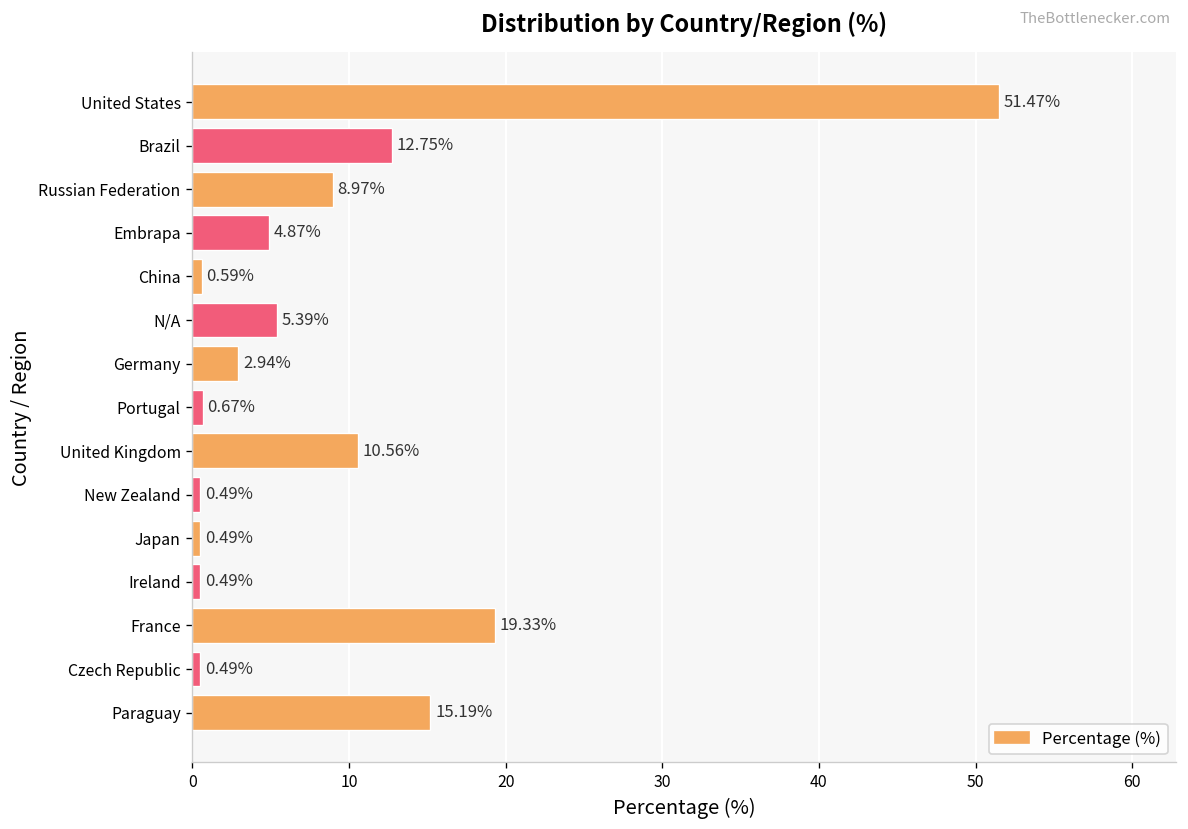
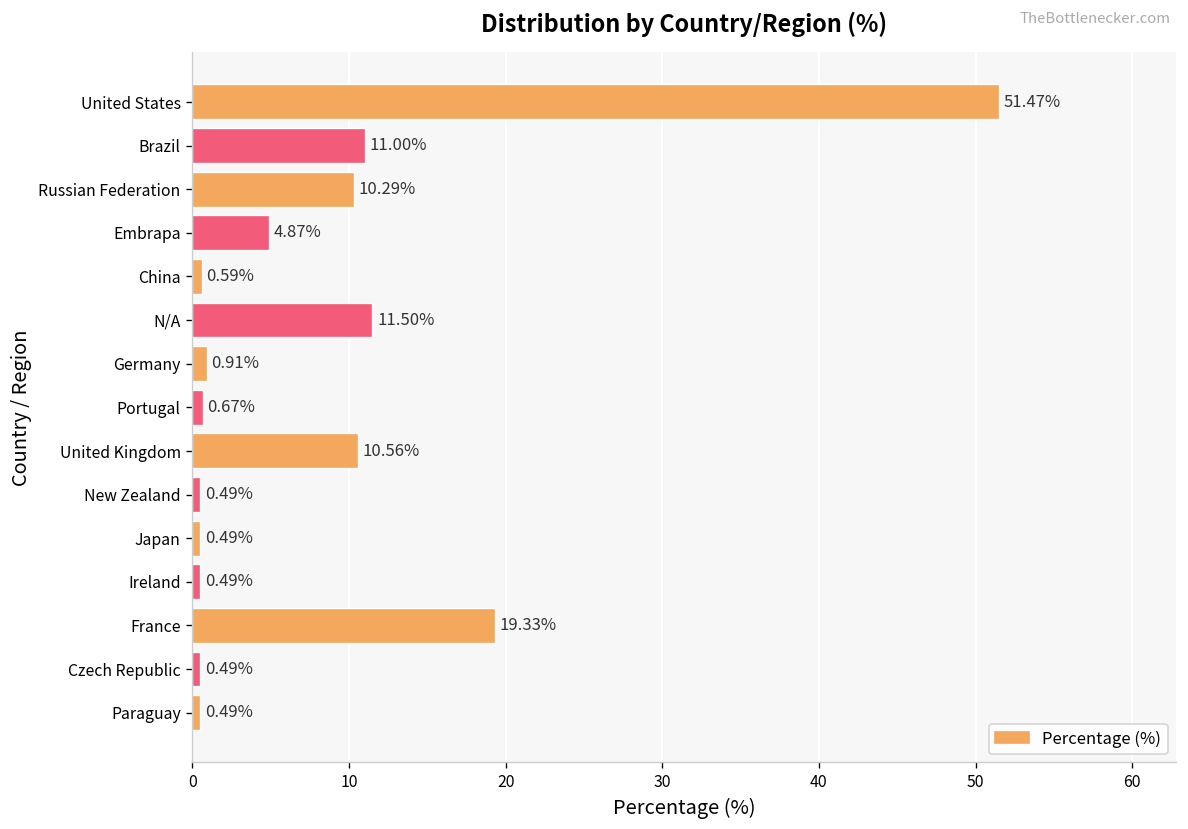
Brazil: 12.75% -> 11.00%
Russian Federation: 8.97% -> 10.29%
N/A: 5.39% -> 11.50%
Germany: 2.94% -> 0.91%
Paraguay: 15.19% -> 0.49%
